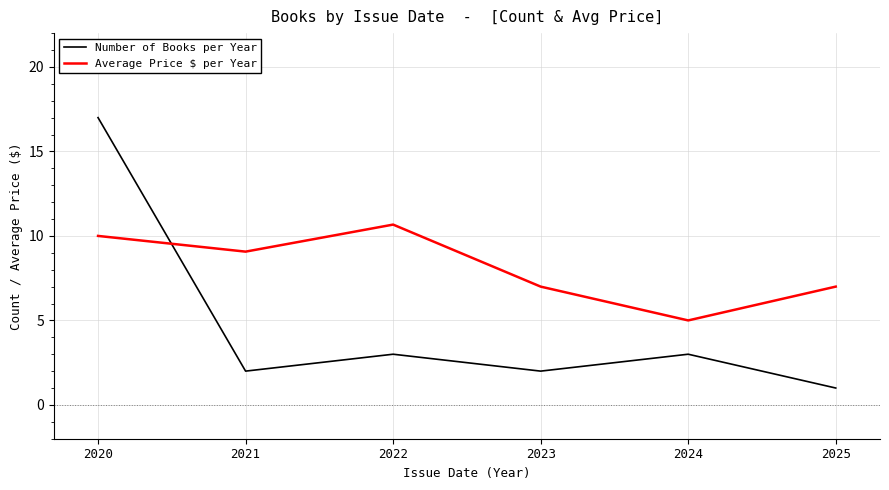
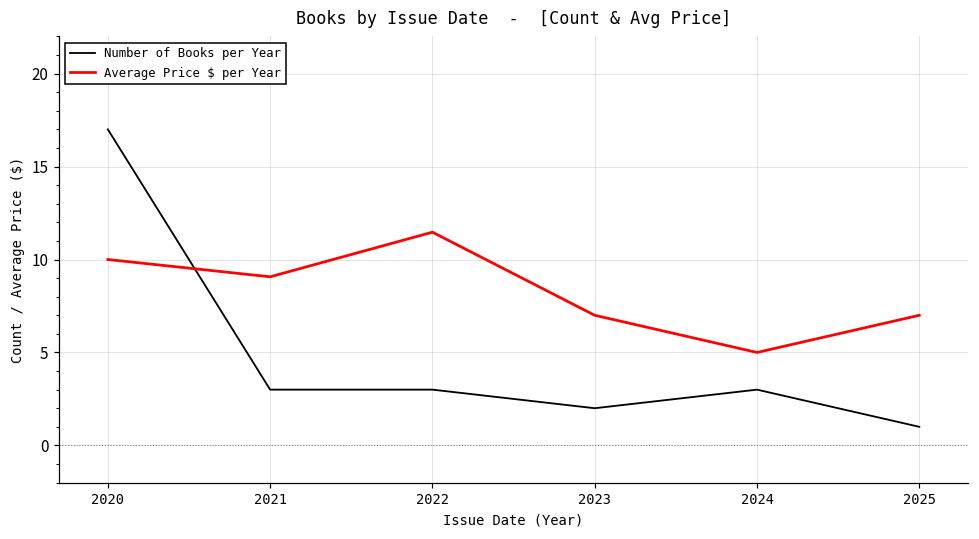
Number of Books per Year, 2021: 2 -> 3
Average Price $ per Year, 2022: 10.7 -> 11.5
